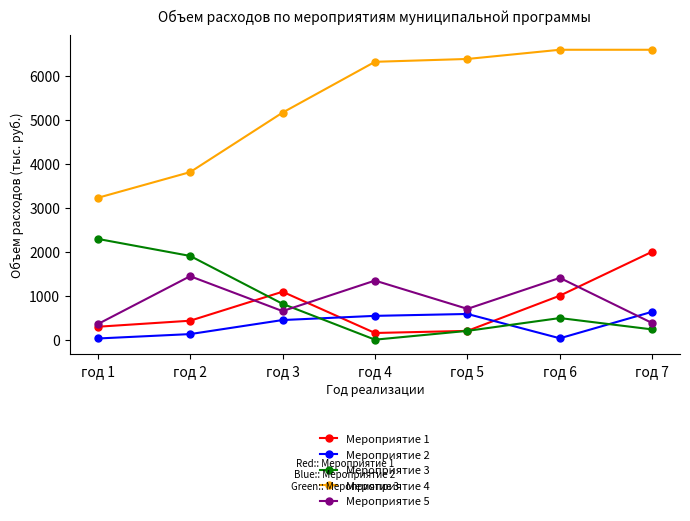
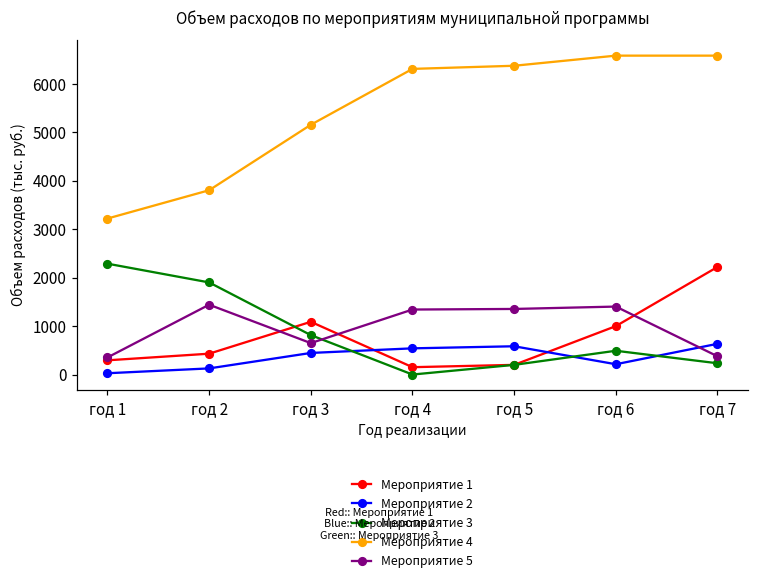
Мероприятие 5, год 5: 700 -> 1400
Мероприятие 2, год 6: 0 -> 200
Мероприятие 1, год 7: 2000 -> 2200
